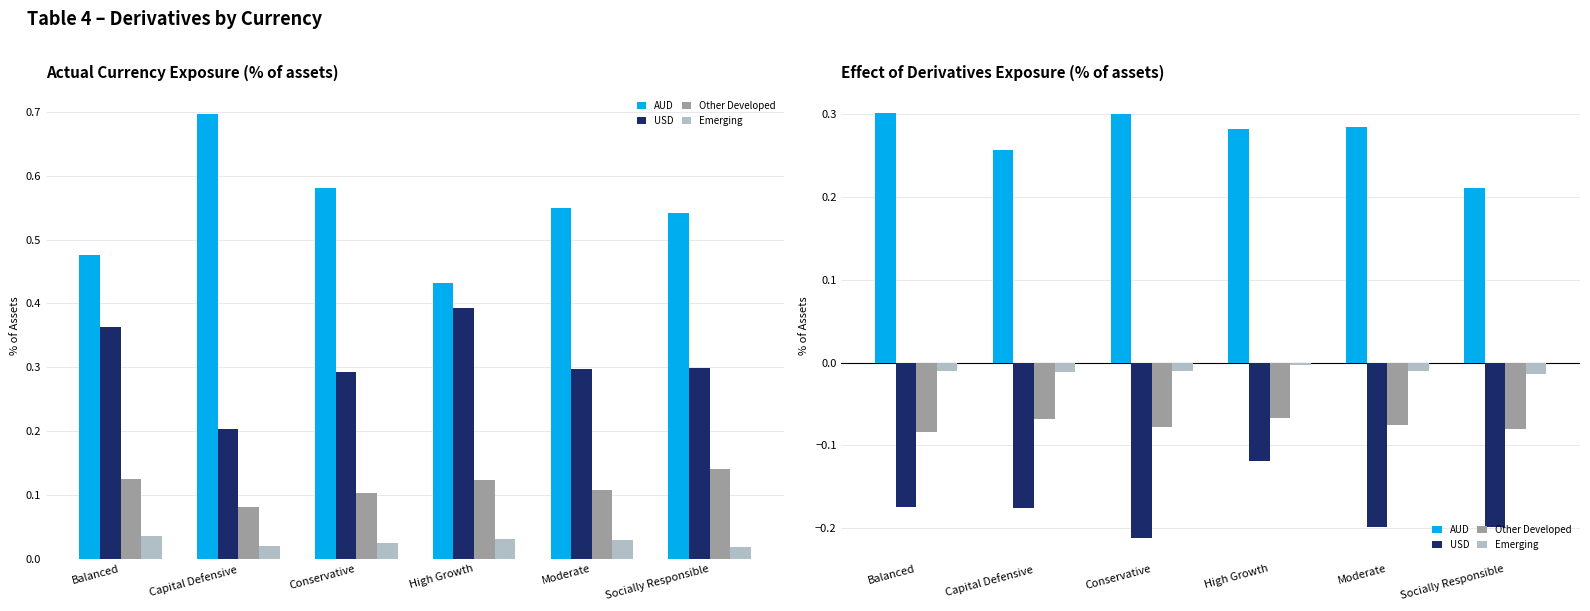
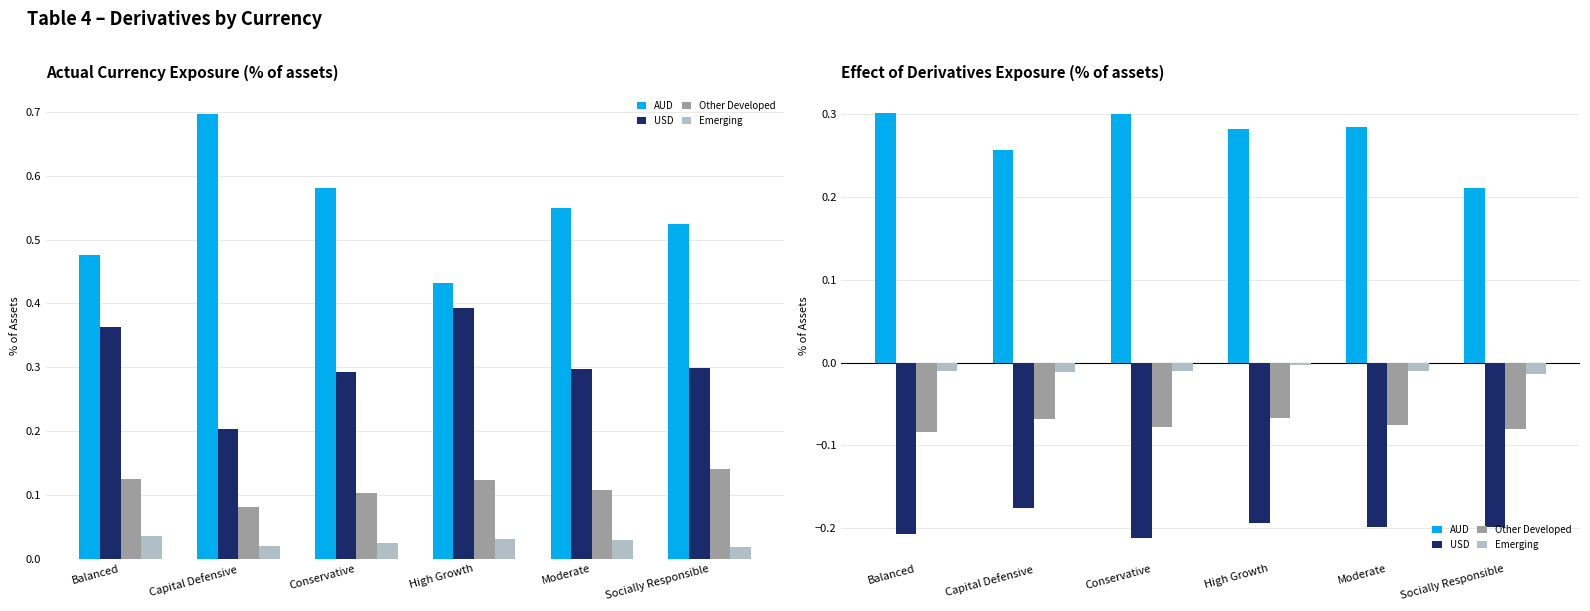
Actual Currency Exposure (% of assets), AUD, Socially Responsible: 0.54 -> 0.52
Effect of Derivatives Exposure (% of assets), USD, Balanced: -0.17 -> -0.21
Effect of Derivatives Exposure (% of assets), USD, High Growth: -0.12 -> -0.19
